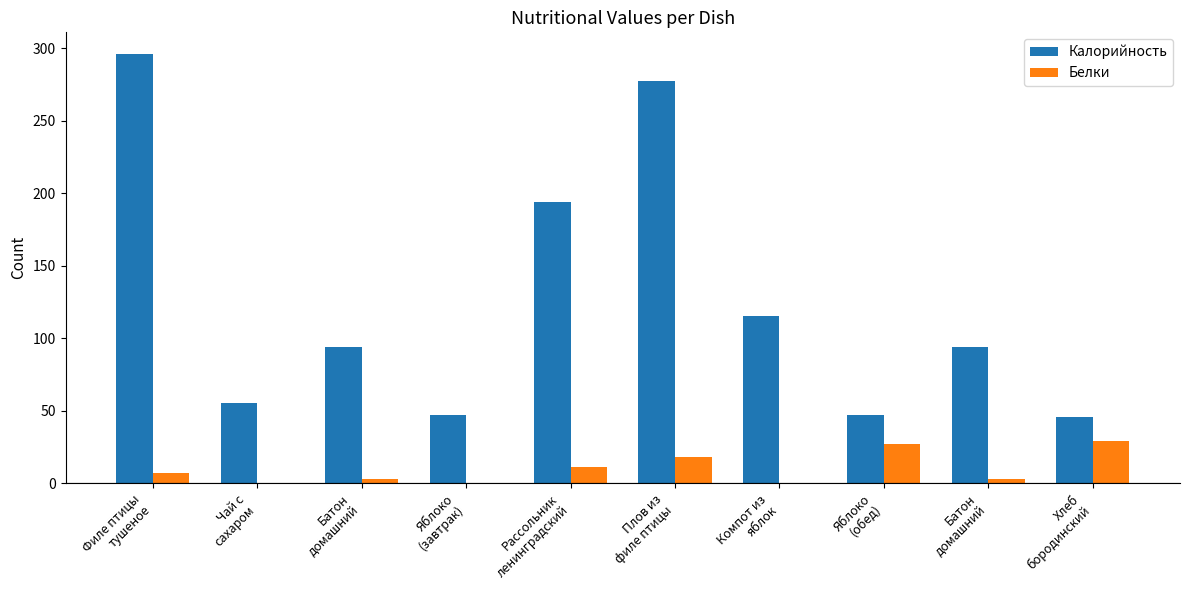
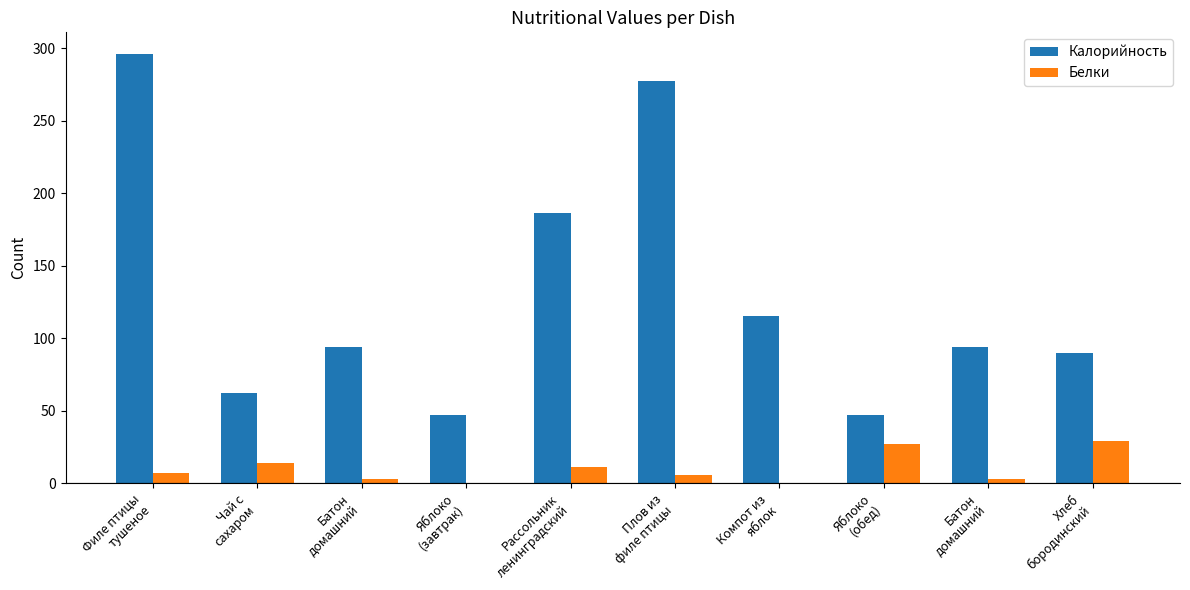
Калорийность, Чай с сахаром: 55 -> 62
Белки, Чай с сахаром: 0 -> 14
Калорийность, Рассольник ленинградский: 194 -> 186
Белки, Плов из филе птицы: 18 -> 6
Калорийность, Хлеб бородинский: 46 -> 90
